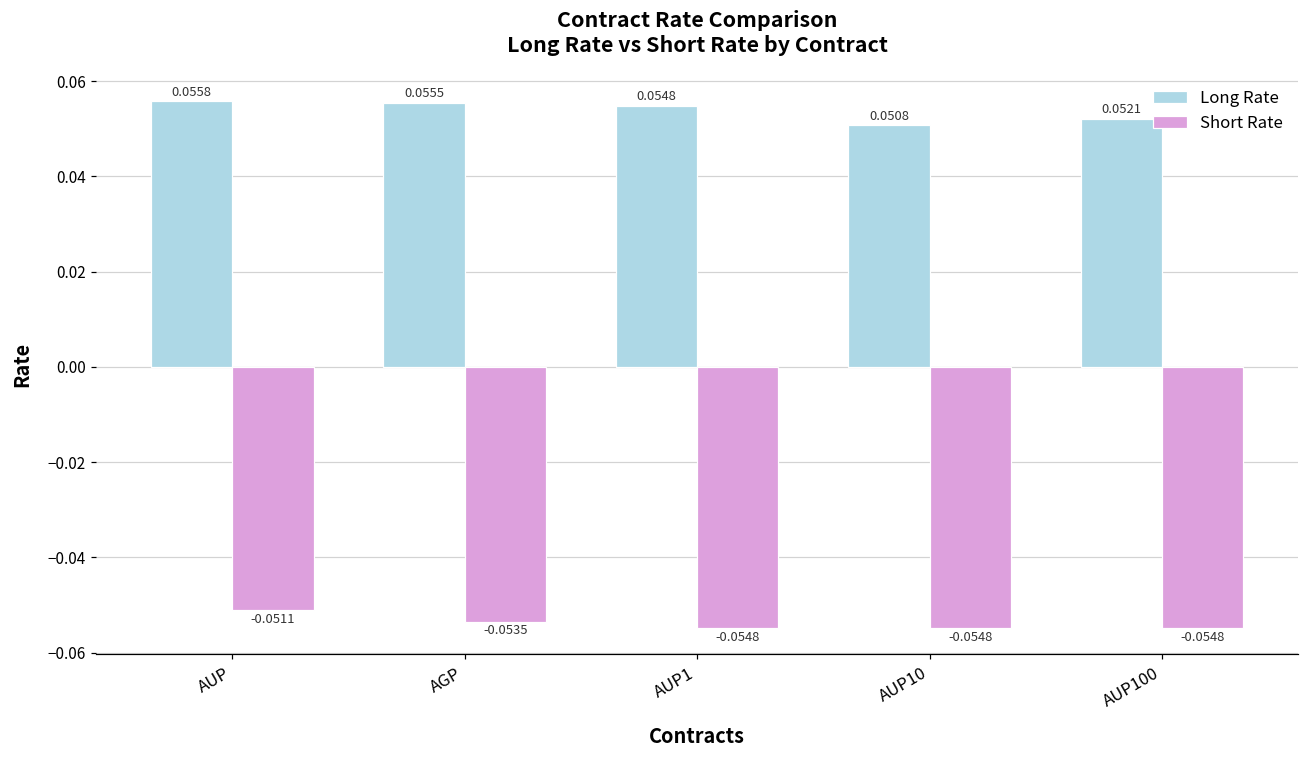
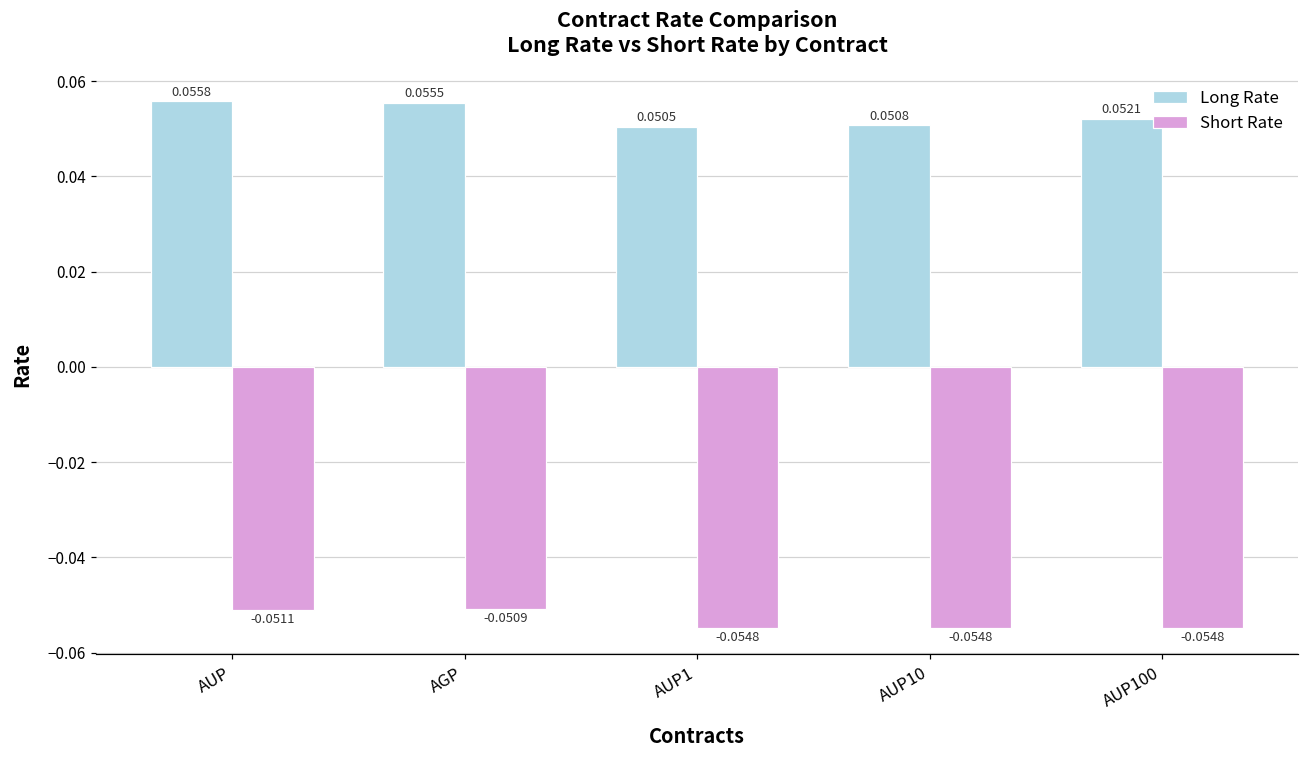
Short Rate, AGP: -0.0535 -> -0.0509
Long Rate, AUP1: 0.0548 -> 0.0505
